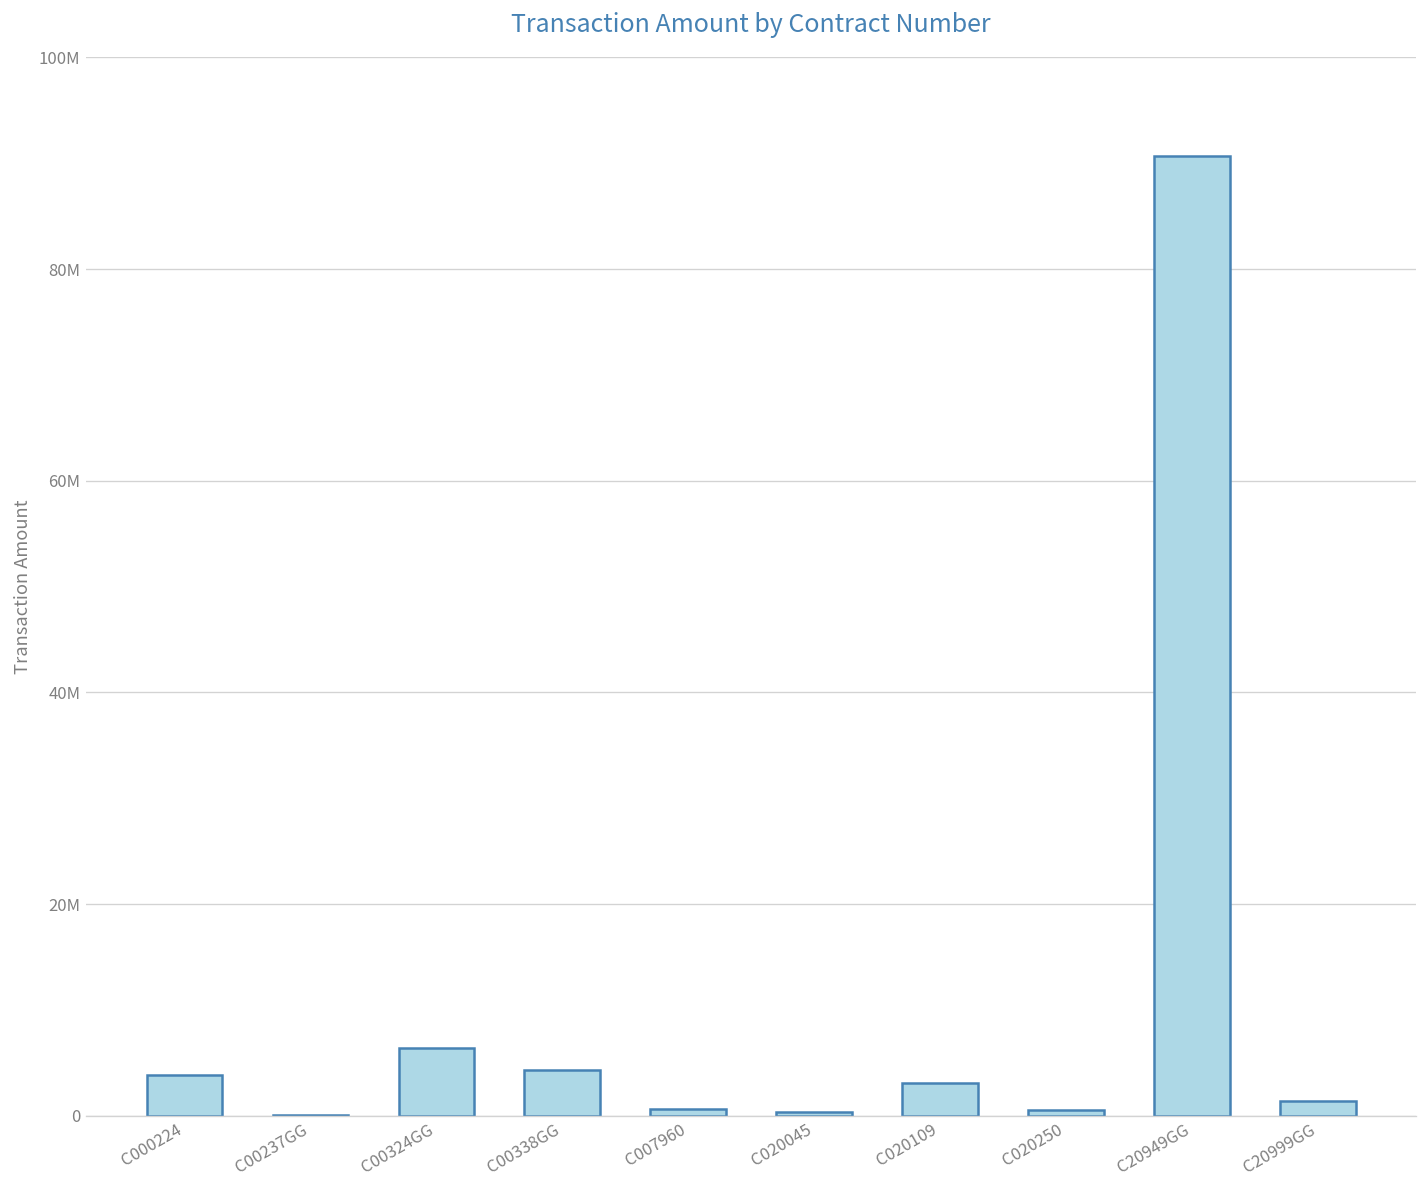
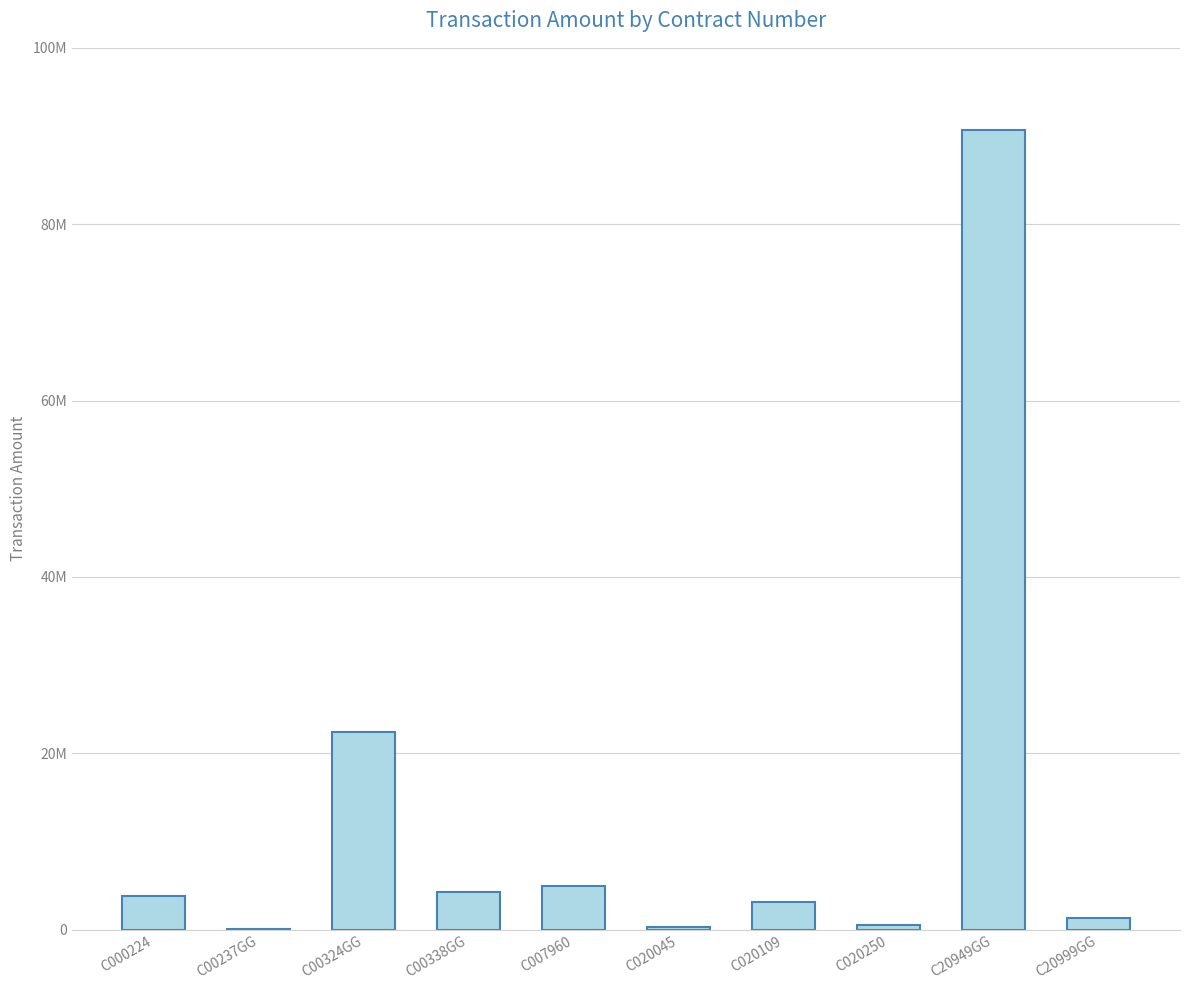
C00324GG: 6000000 -> 22000000
C007960: 1000000 -> 5000000
